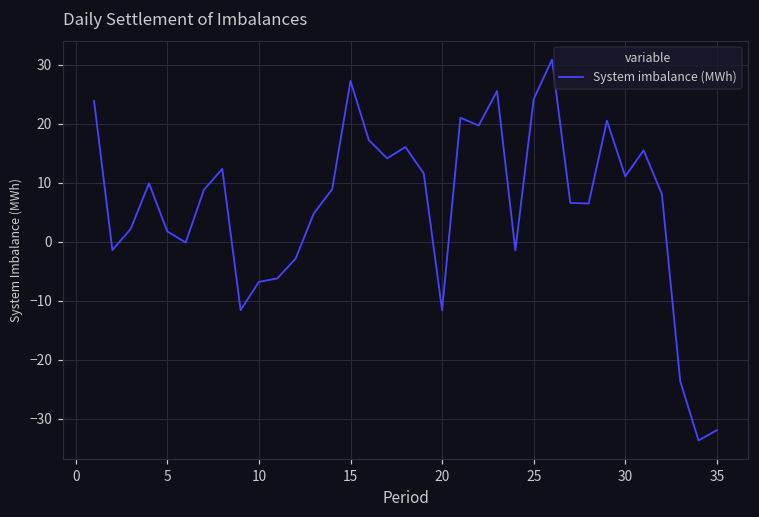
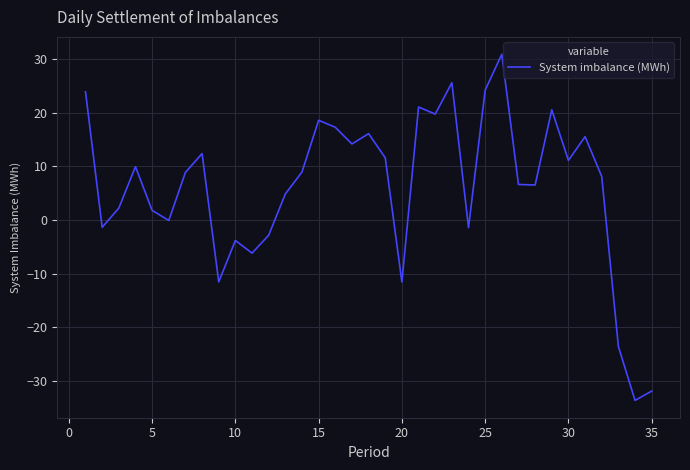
10: -7 -> -4
15: 27 -> 19
